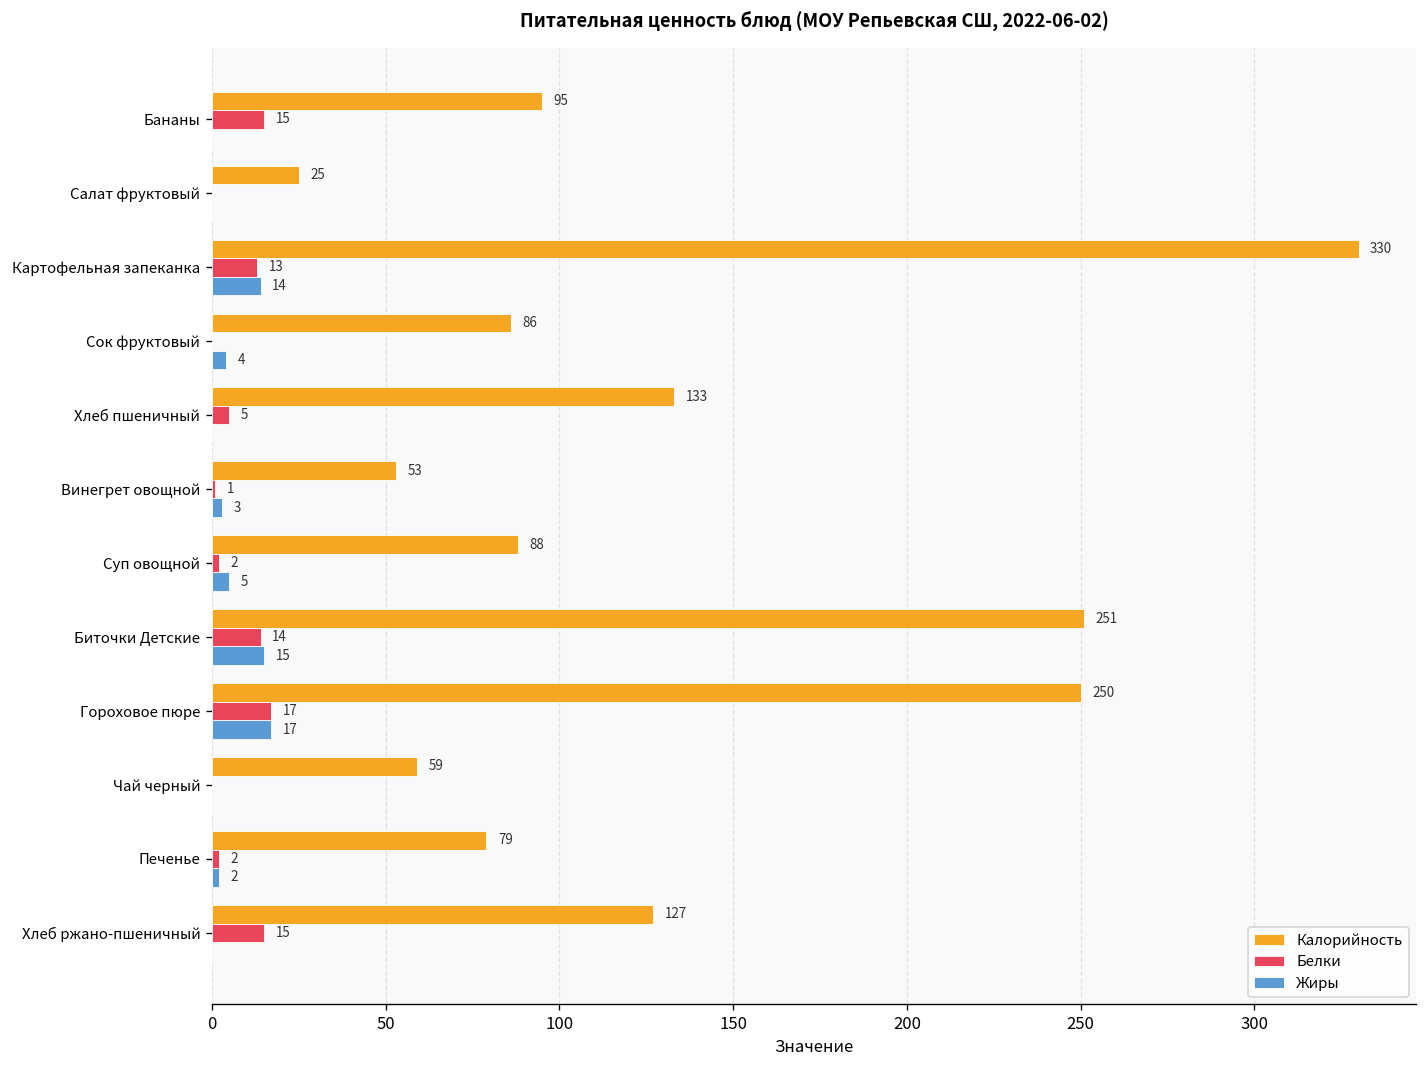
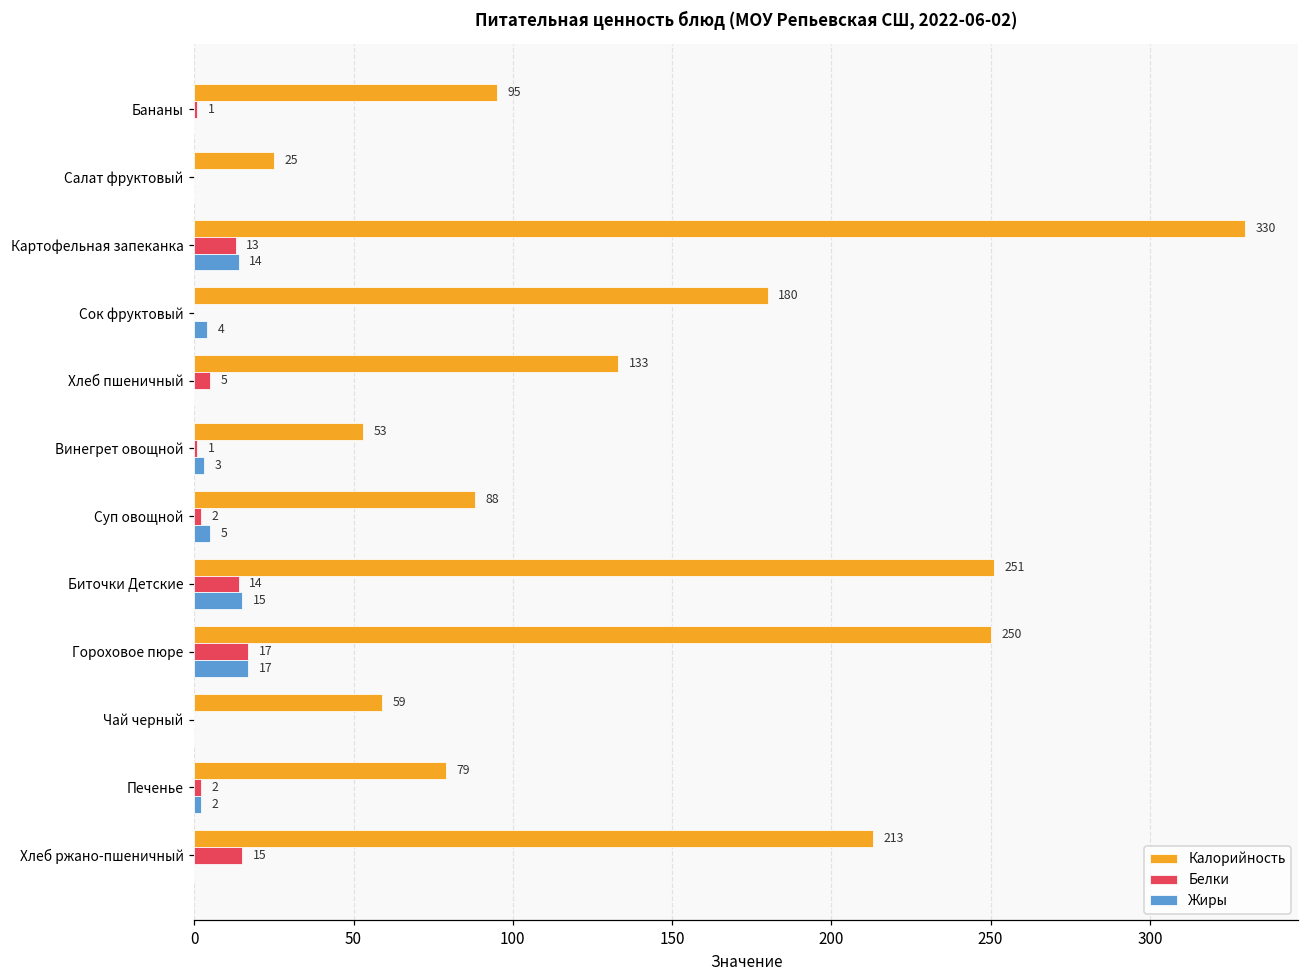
Белки, Бананы: 15 -> 1
Калорийность, Сок фруктовый: 86 -> 180
Калорийность, Хлеб ржано-пшеничный: 127 -> 213
